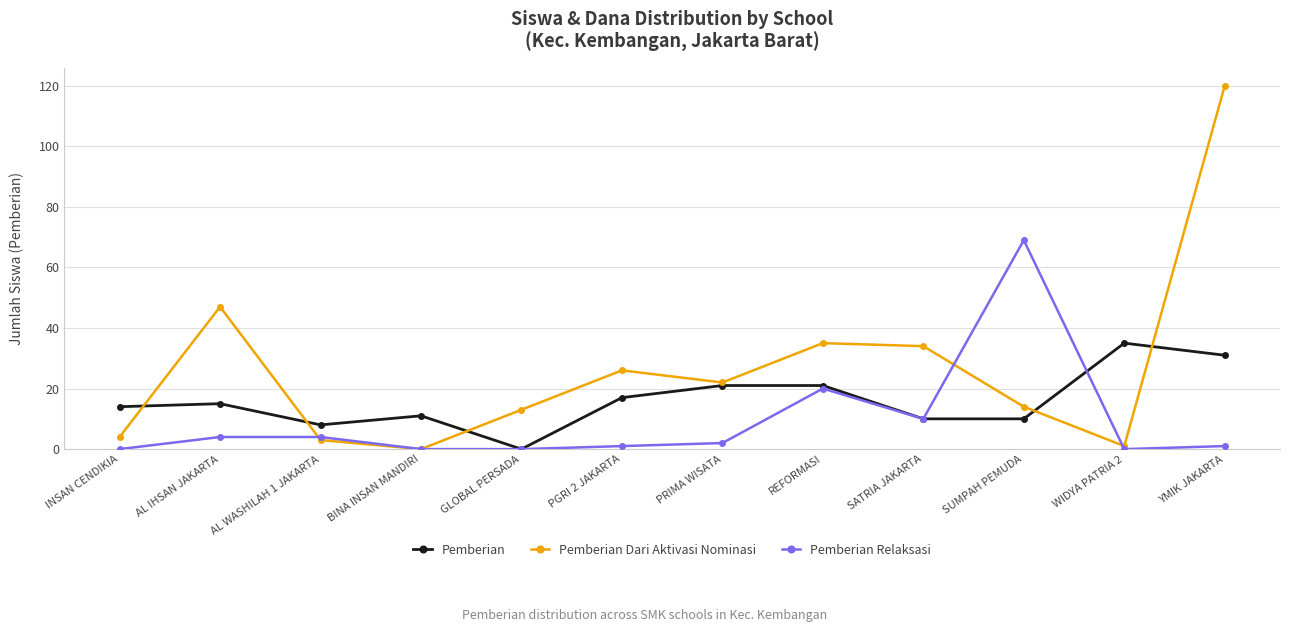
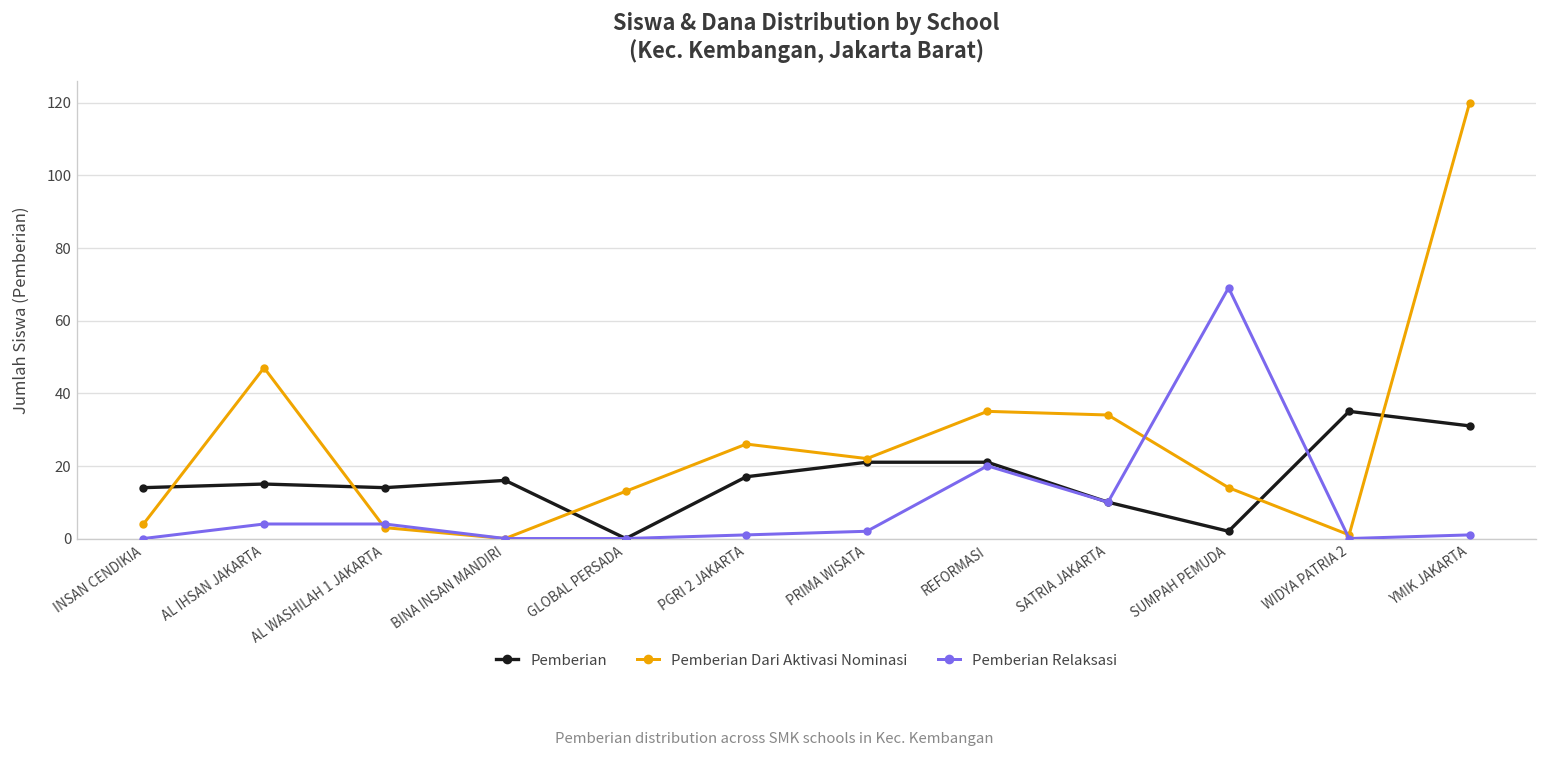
Pemberian, AL WASHILAH 1 JAKARTA: 8 -> 14
Pemberian, BINA INSAN MANDIRI: 11 -> 16
Pemberian, SUMPAH PEMUDA: 10 -> 2
